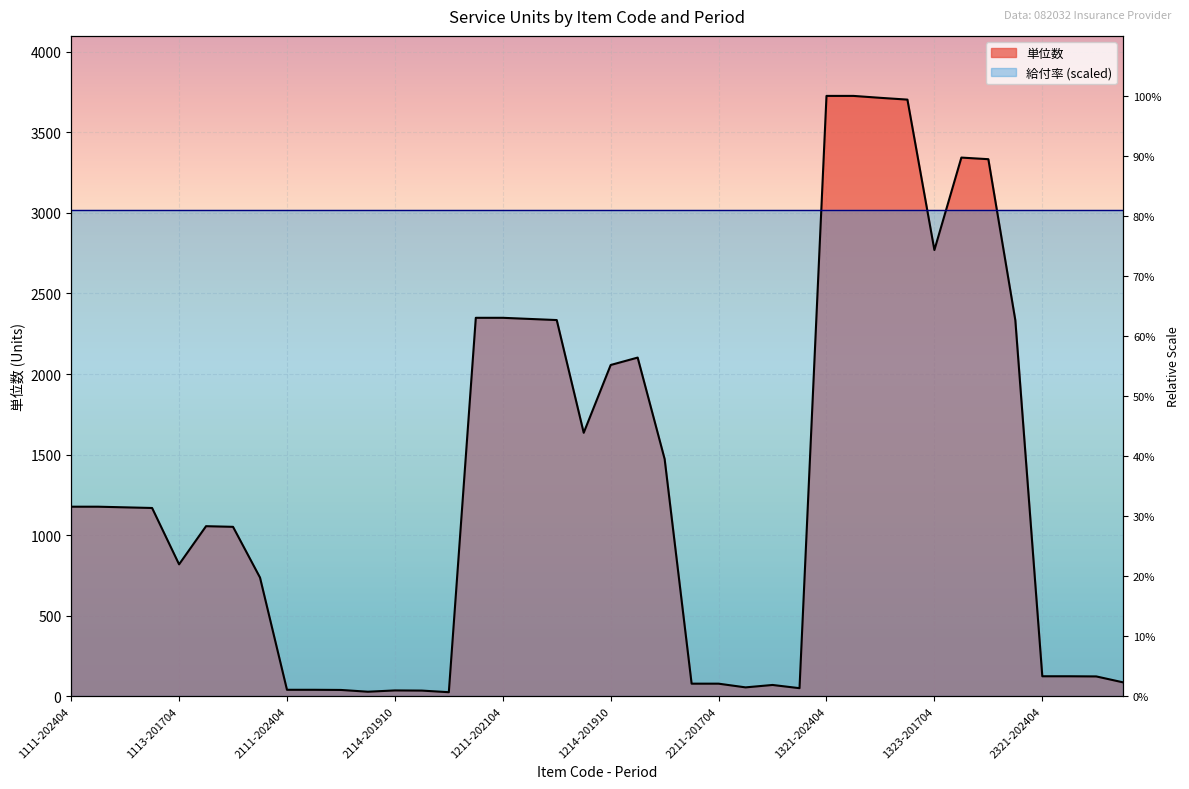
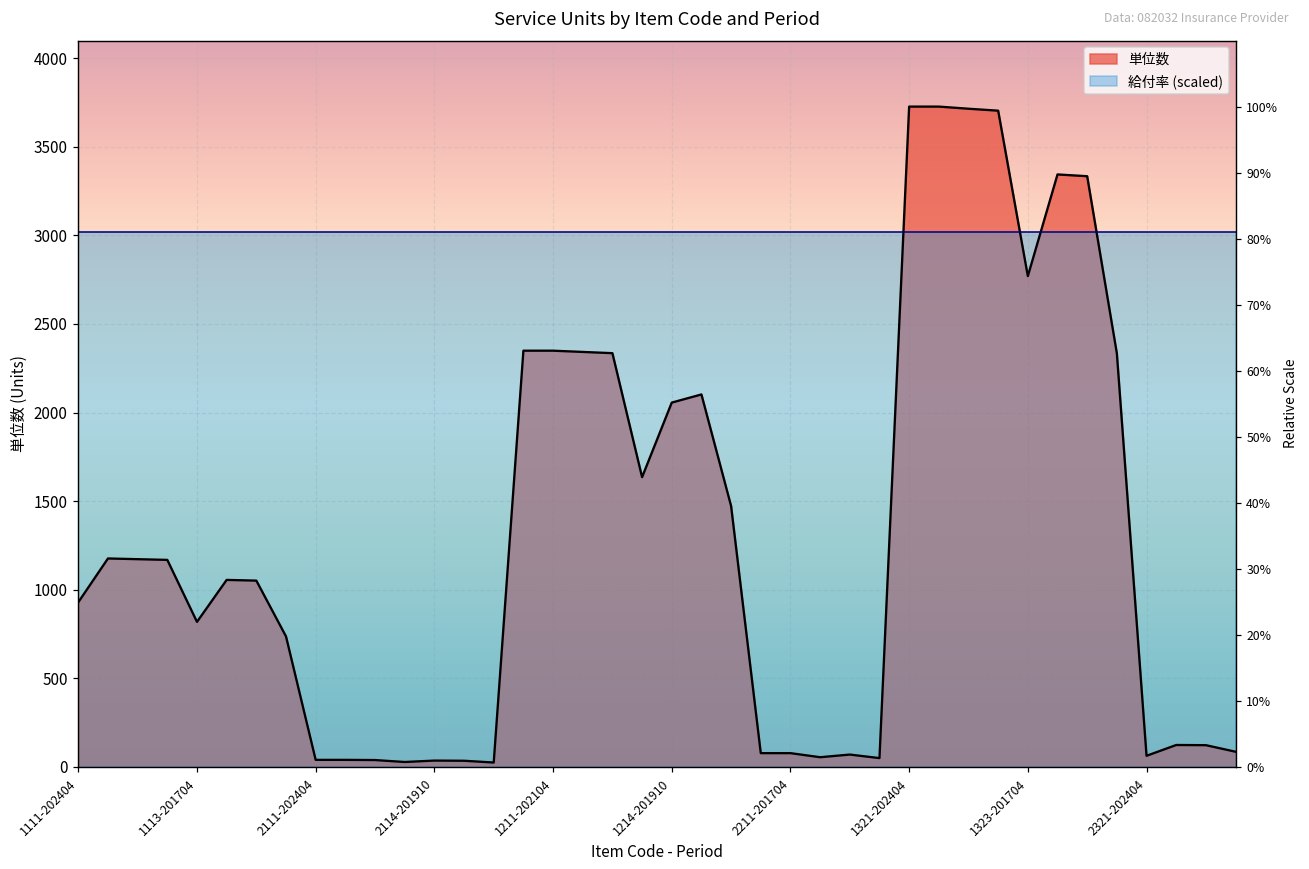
単位数, 1111-202404: 1180 -> 930
単位数, 2321-202404: 120 -> 60
